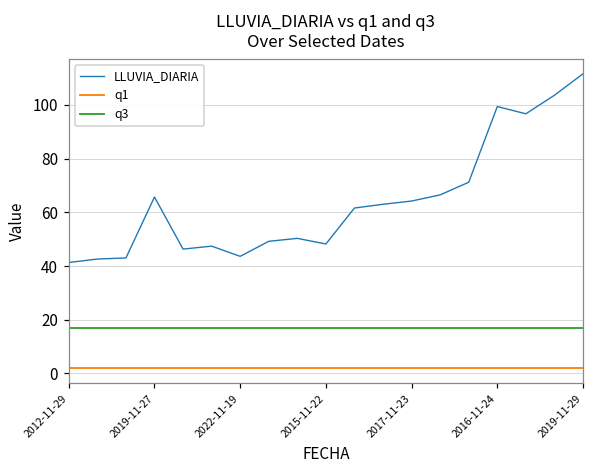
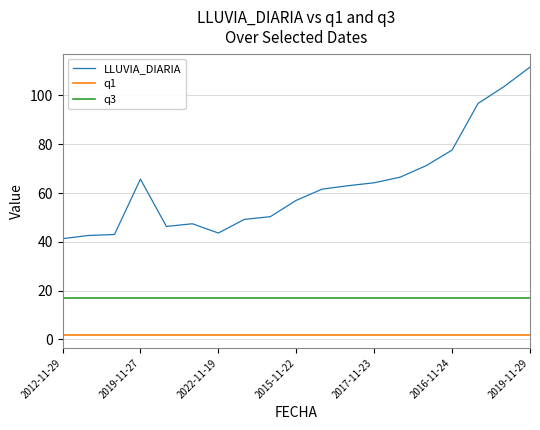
LLUVIA_DIARIA, 2015-11-22: 48 -> 57
LLUVIA_DIARIA, 2016-11-24: 99 -> 78
